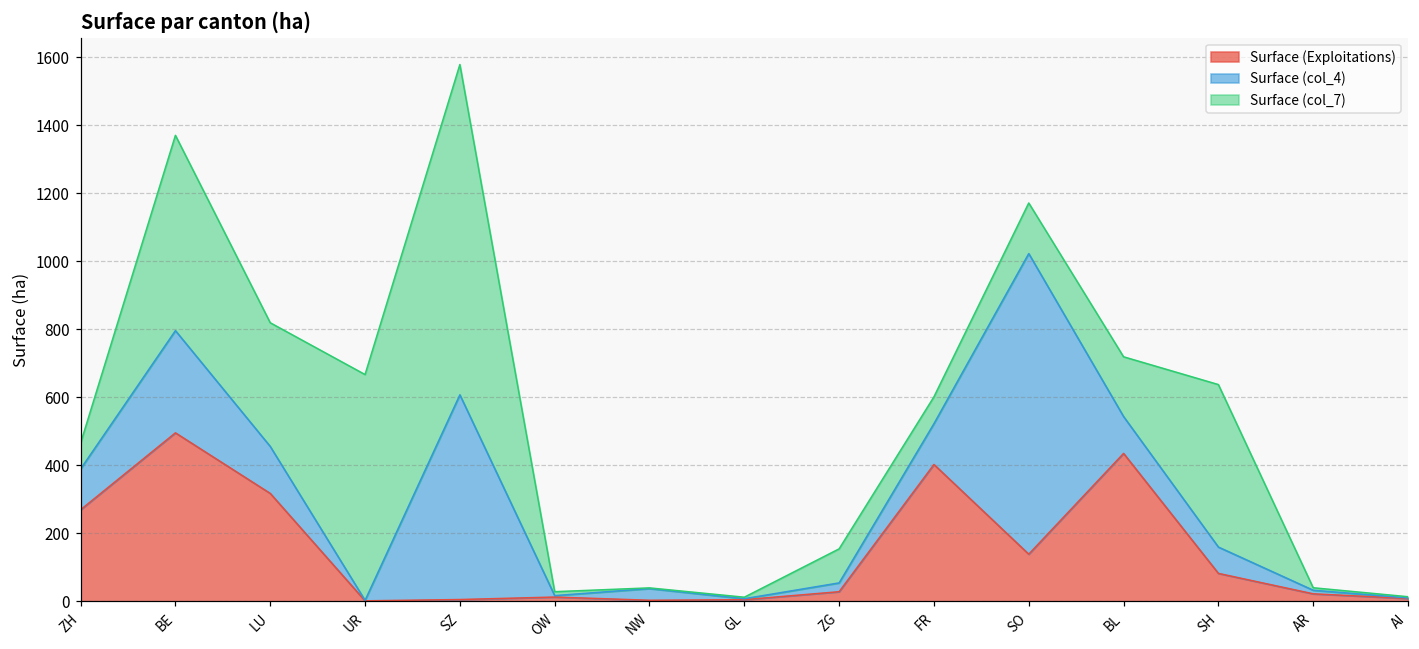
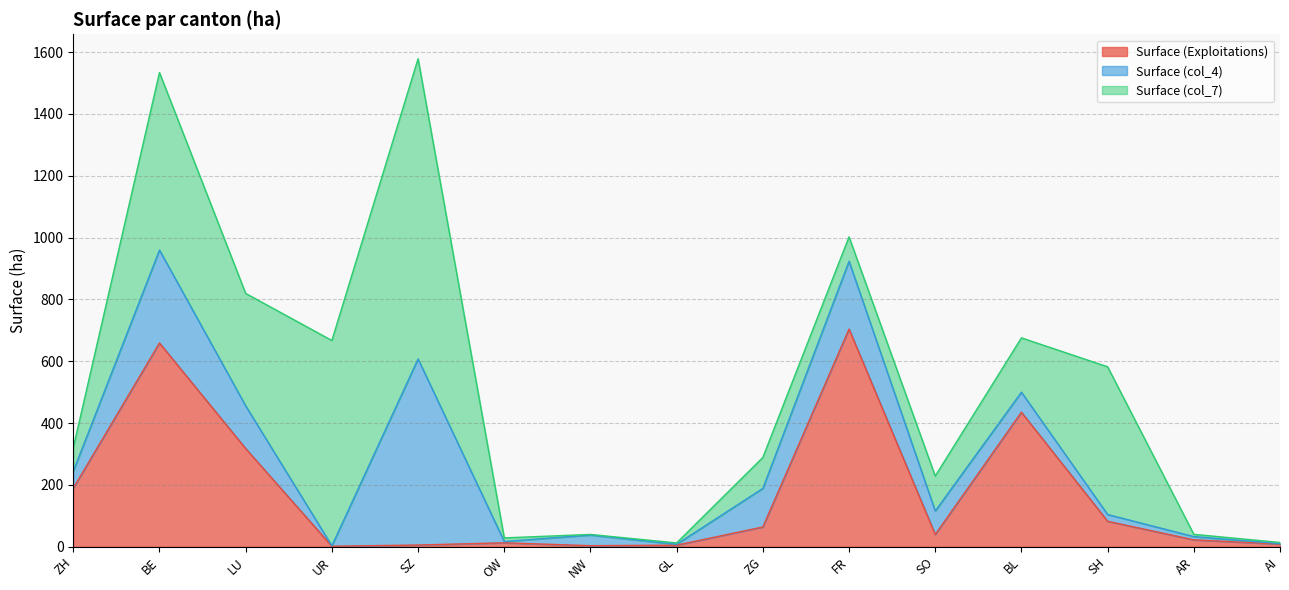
Surface (Exploitations), ZH: 270 -> 190
Surface (col_4), ZH: 120 -> 50
Surface (Exploitations), BE: 500 -> 660
Surface (Exploitations), ZG: 30 -> 60
Surface (col_4), ZG: 30 -> 120
Surface (Exploitations), FR: 400 -> 700
Surface (col_4), FR: 120 -> 220
Surface (Exploitations), SO: 140 -> 40
Surface (col_4), SO: 880 -> 80
Surface (col_7), SO: 150 -> 110
Surface (col_4), BL: 110 -> 60
Surface (col_4), SH: 80 -> 20
